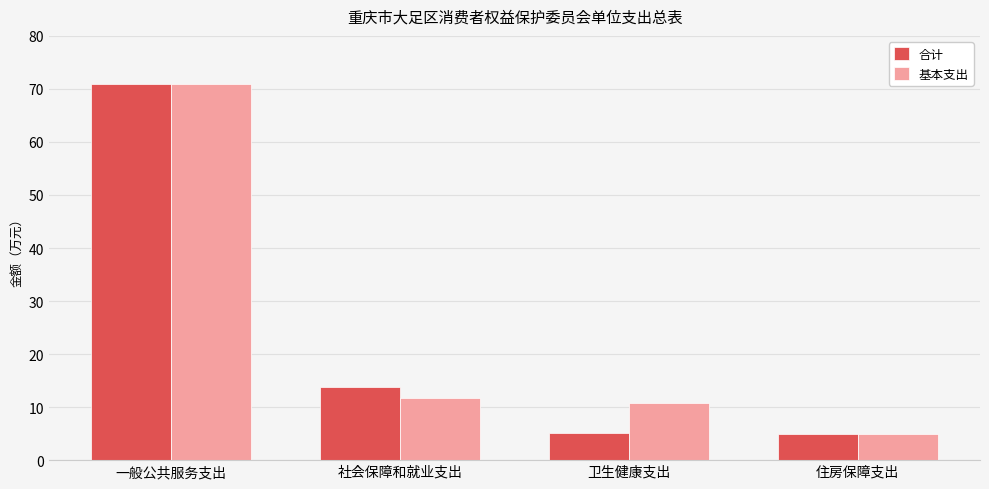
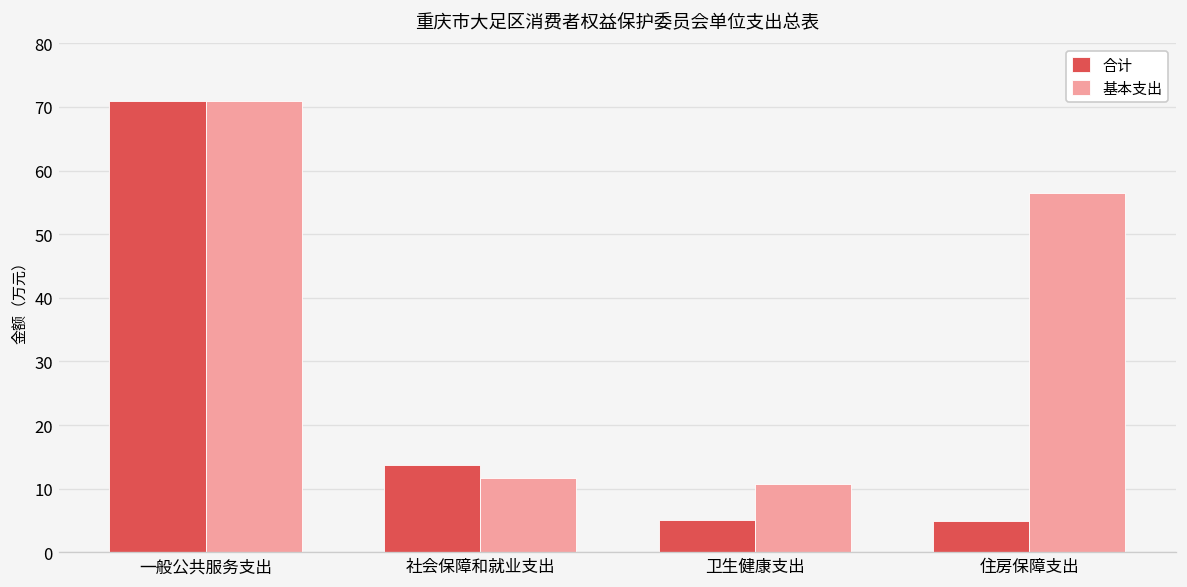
基本支出, 住房保障支出: 5 -> 56
